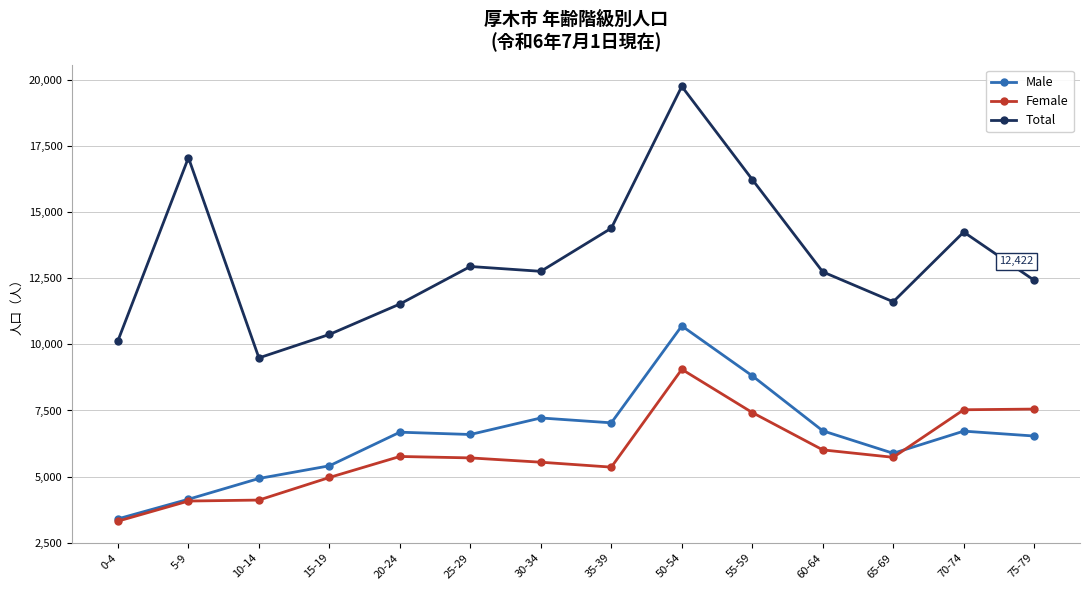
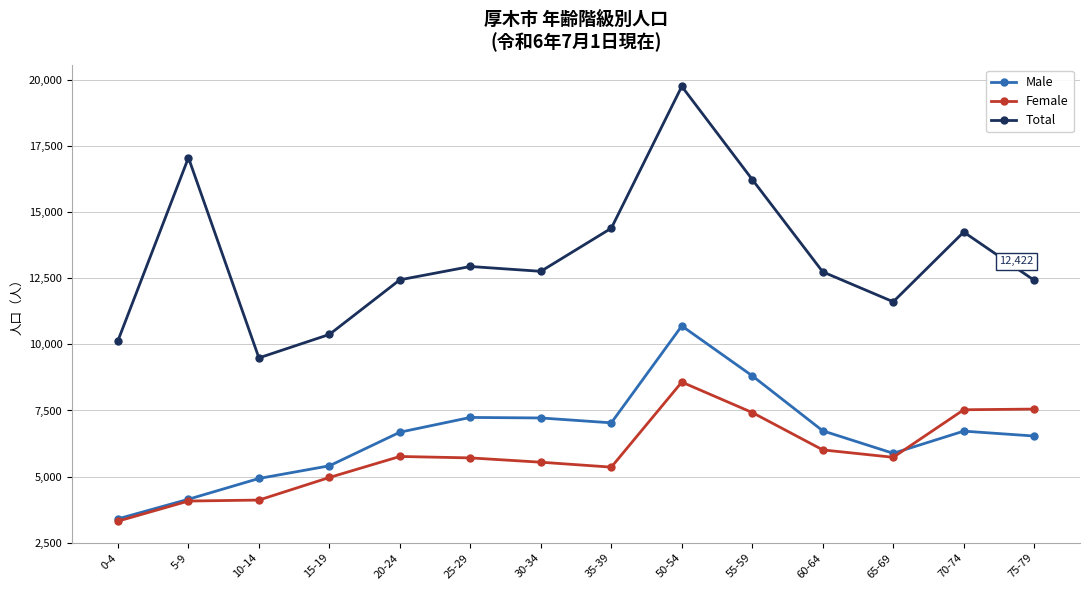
Total, 20-24: 11,500 -> 12,400
Male, 25-29: 6,600 -> 7,200
Female, 50-54: 9,100 -> 8,600
